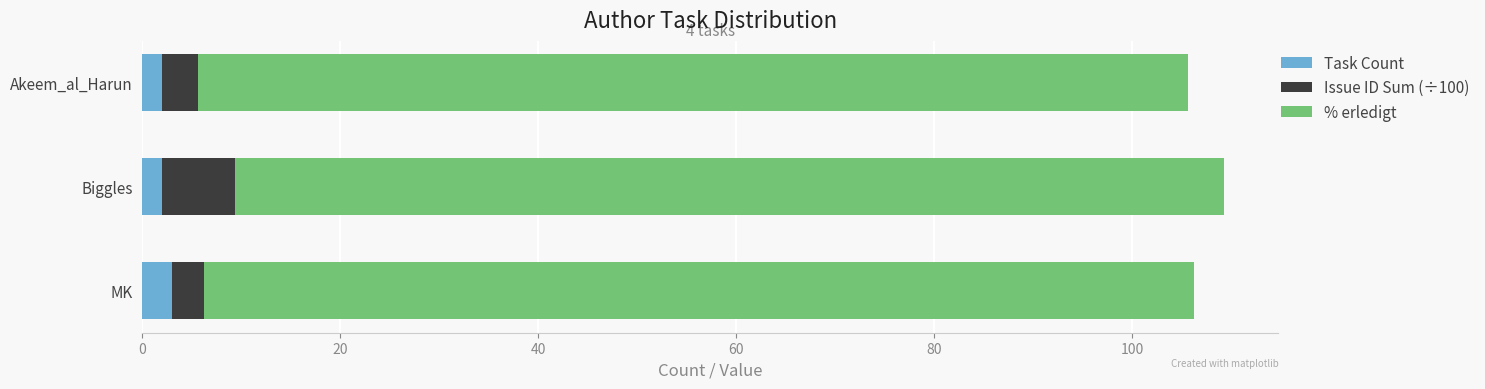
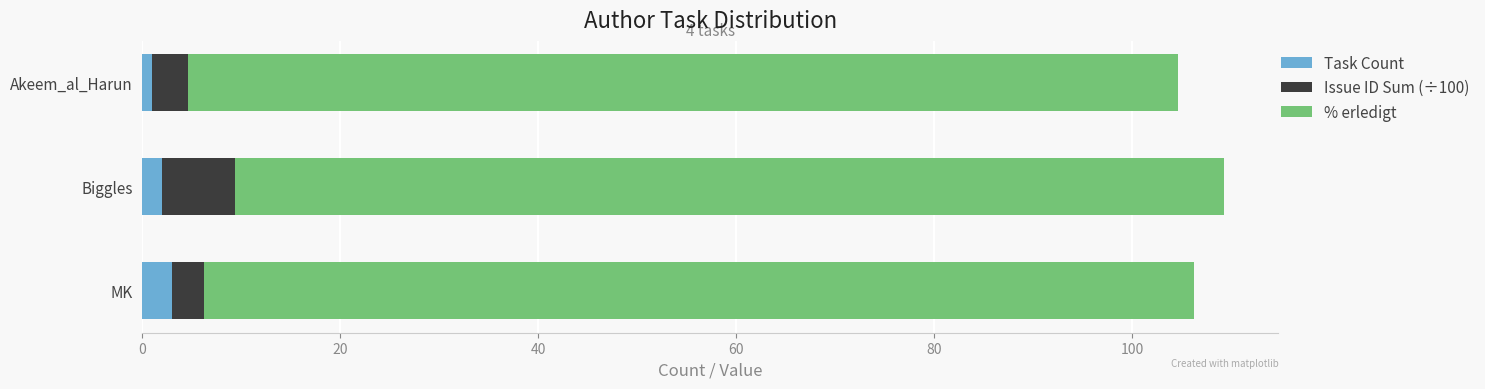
Task Count, Akeem_al_Harun: 2 -> 1
